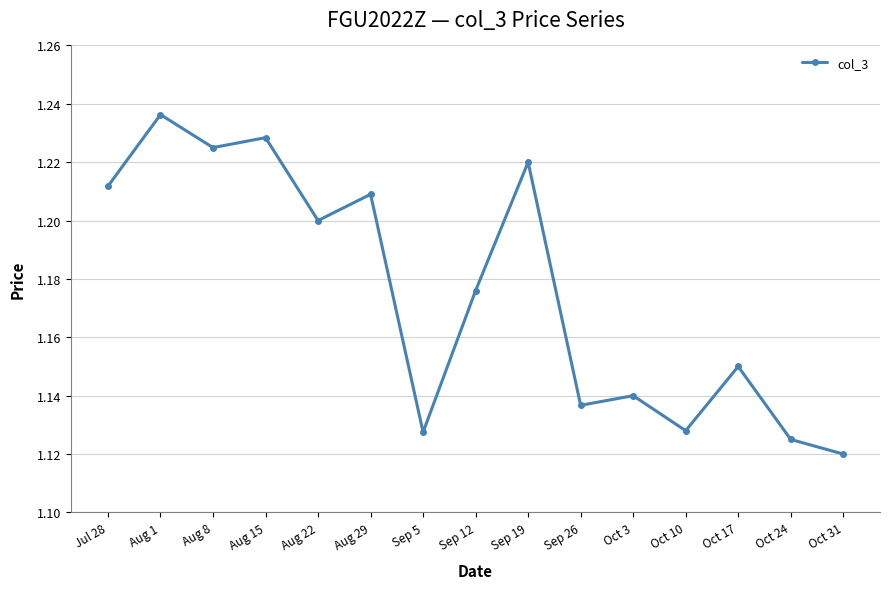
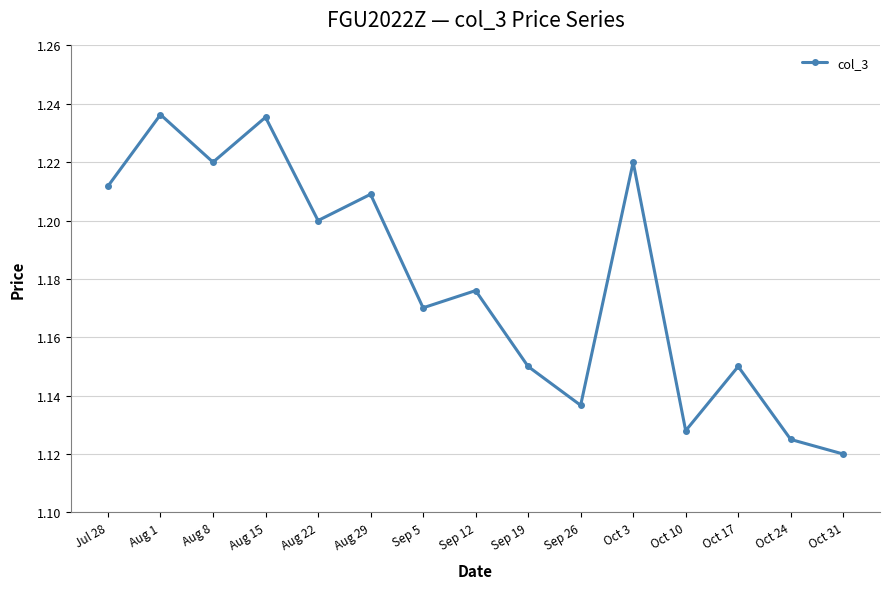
Aug 8: 1.225 -> 1.220
Aug 15: 1.228 -> 1.235
Sep 5: 1.128 -> 1.170
Sep 19: 1.22 -> 1.15
Oct 3: 1.14 -> 1.22
